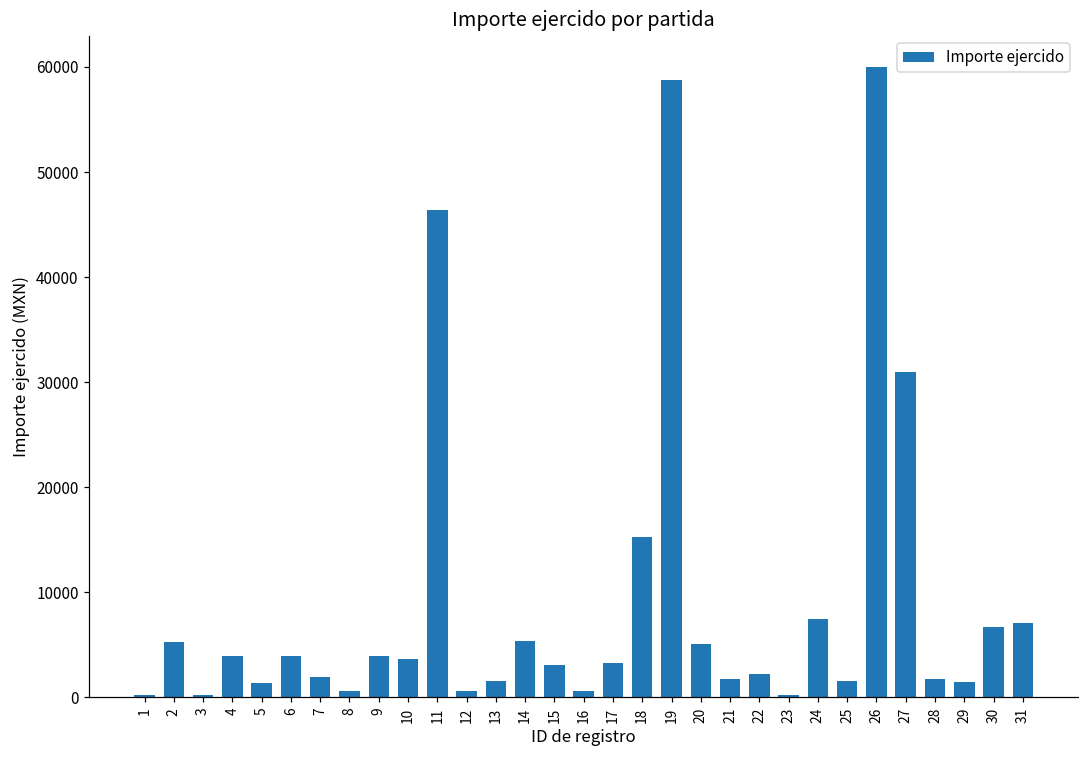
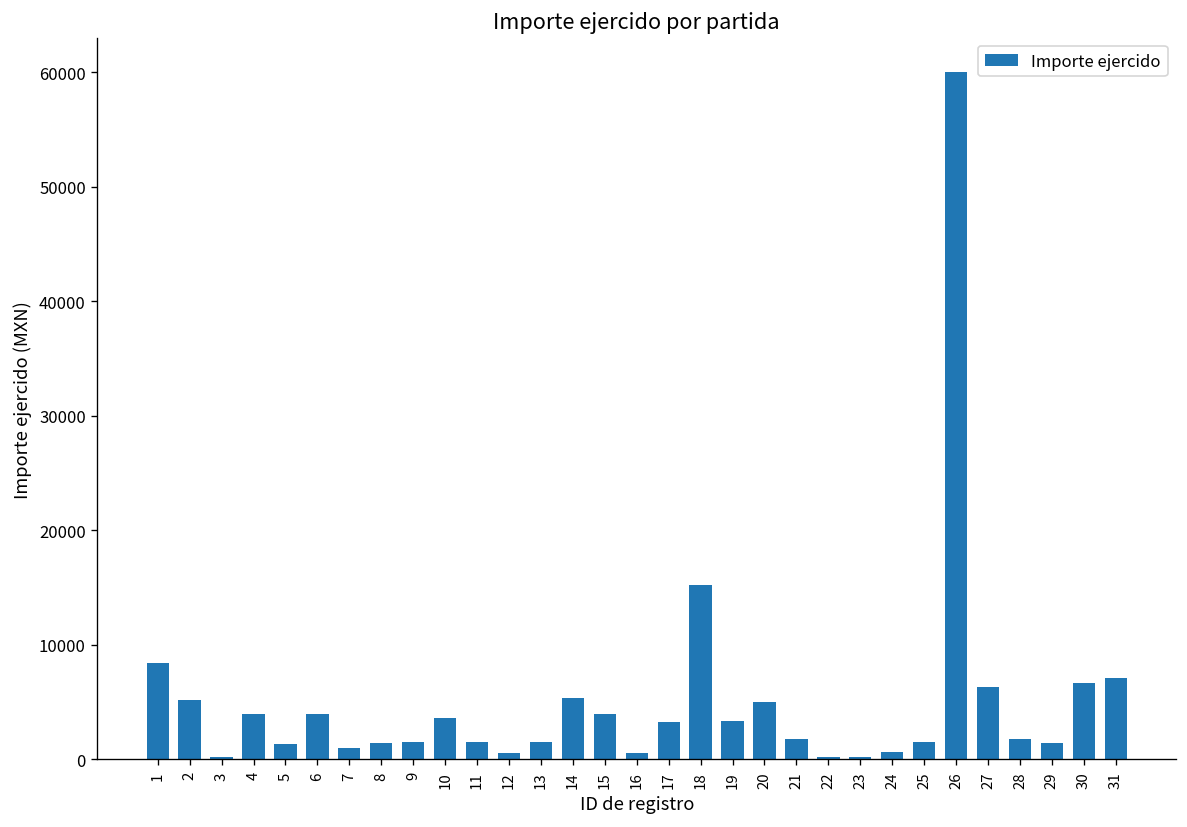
1: 0 -> 8000
7: 2000 -> 1000
8: 600 -> 1500
9: 4000 -> 2000
11: 46000 -> 2000
15: 3000 -> 4000
19: 59000 -> 3000
22: 2000 -> 0
24: 7000 -> 1000
27: 31000 -> 6000
